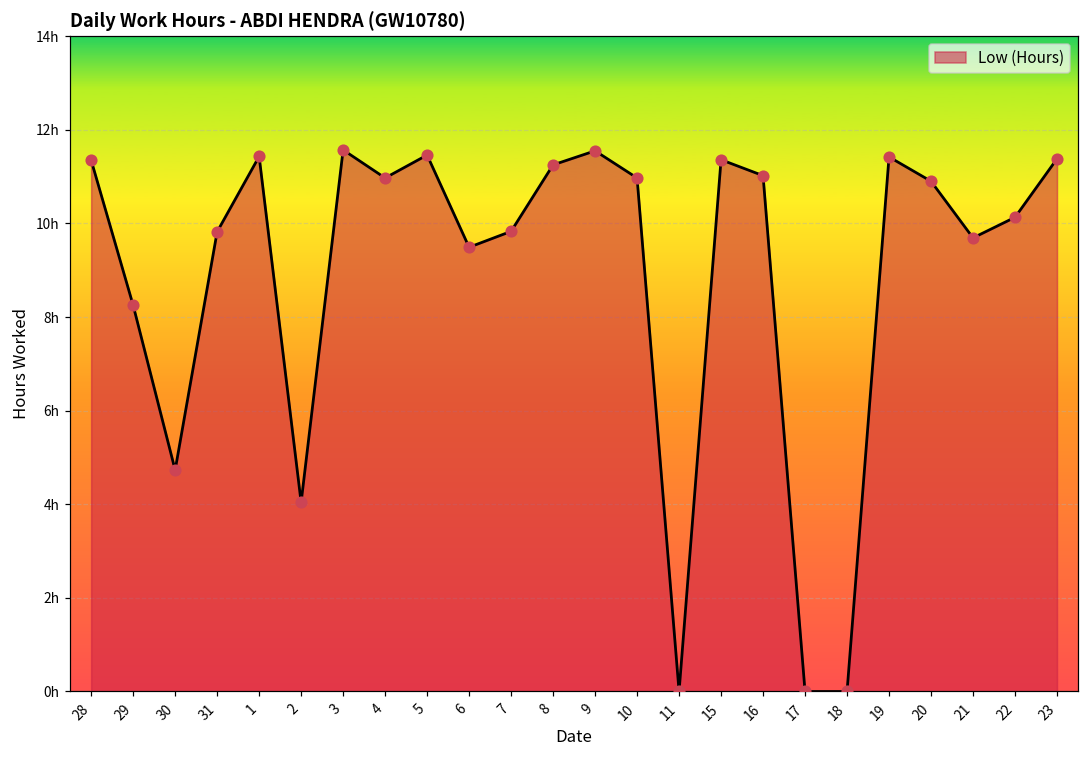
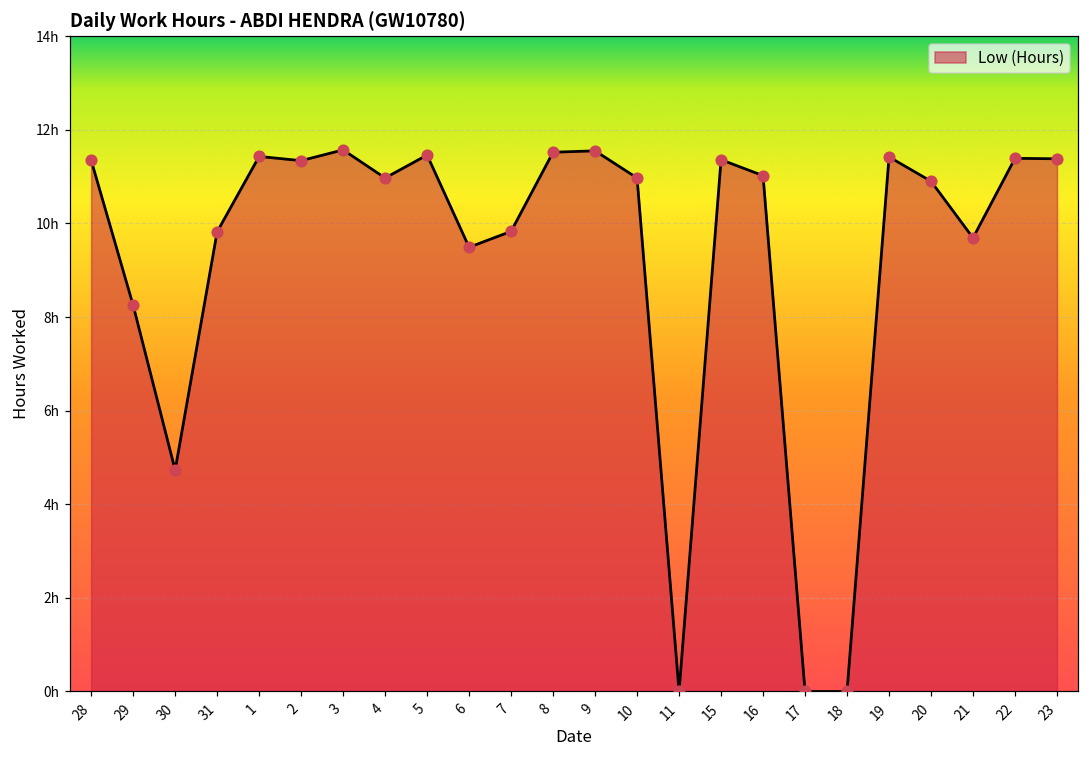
2: 4.0h -> 11.3h
8: 11.3h -> 11.5h
22: 10.1h -> 11.4h
